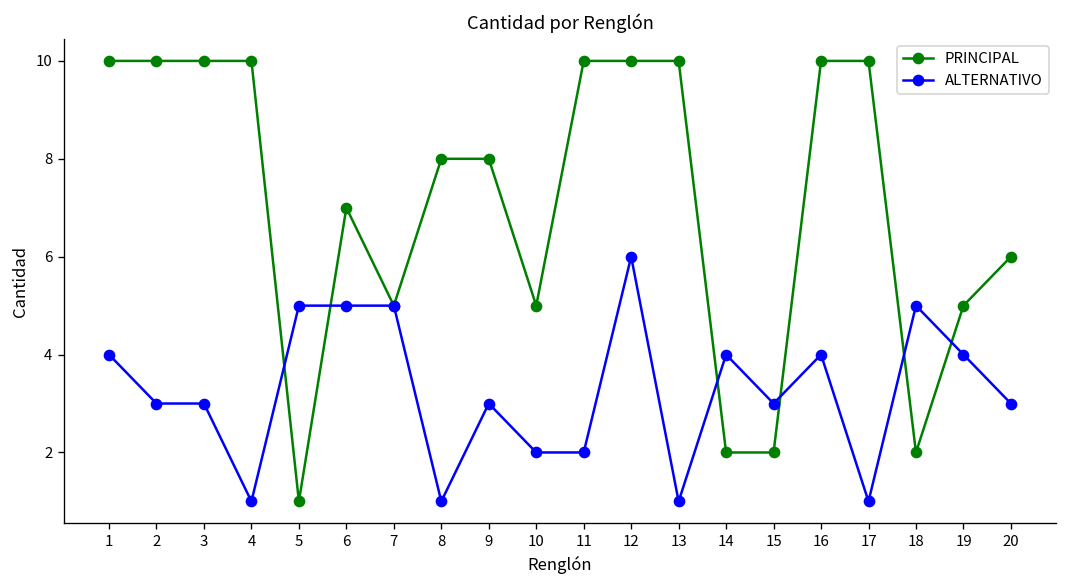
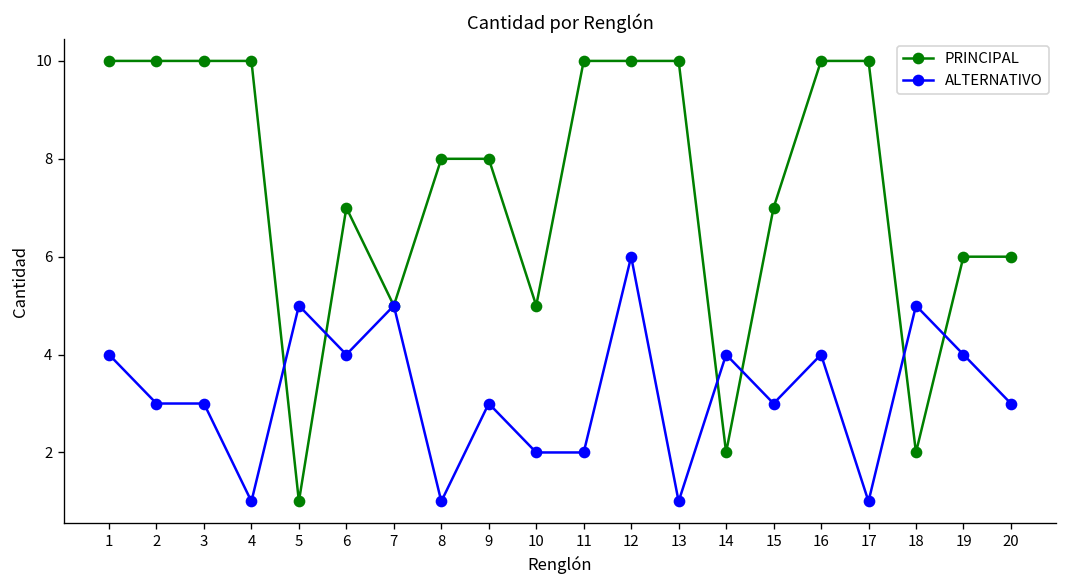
ALTERNATIVO, 6: 5 -> 4
PRINCIPAL, 15: 2 -> 7
PRINCIPAL, 19: 5 -> 6
